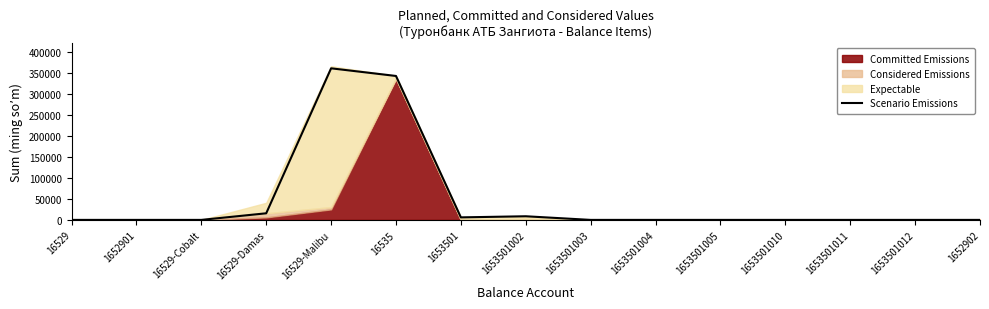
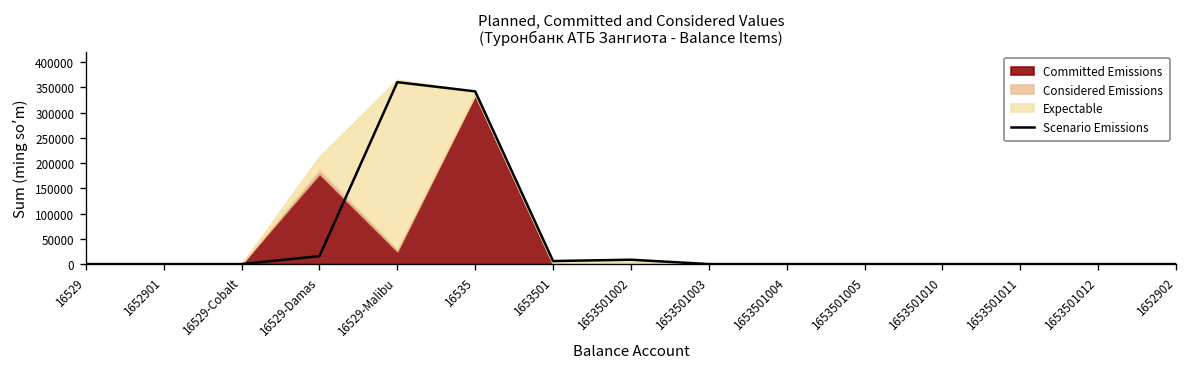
Committed Emissions, 16529-Damas: 10000 -> 180000
